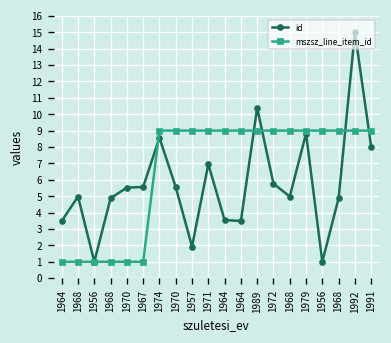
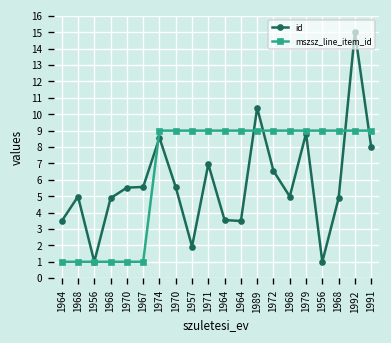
id, 1972: 5.8 -> 6.5
